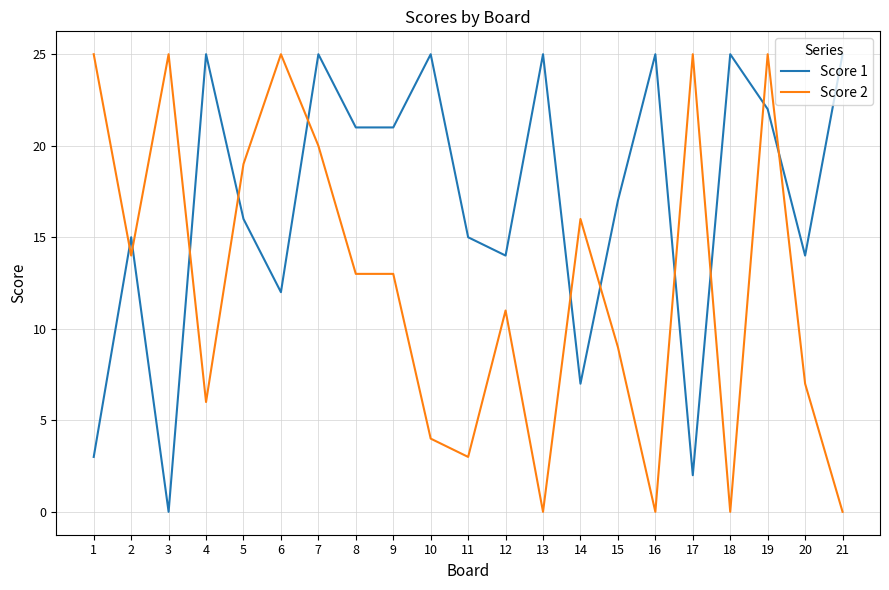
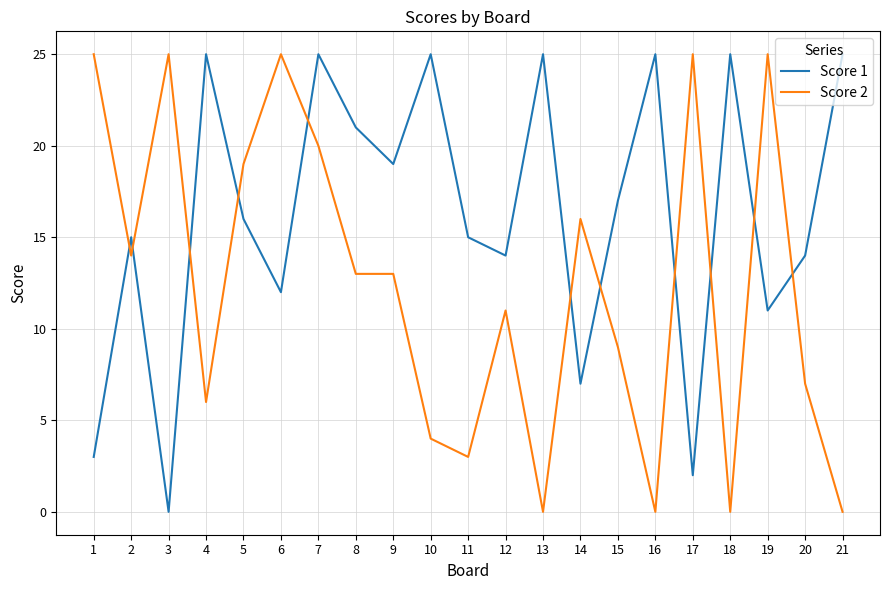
Score 1, 9: 21 -> 19
Score 1, 19: 22 -> 11
